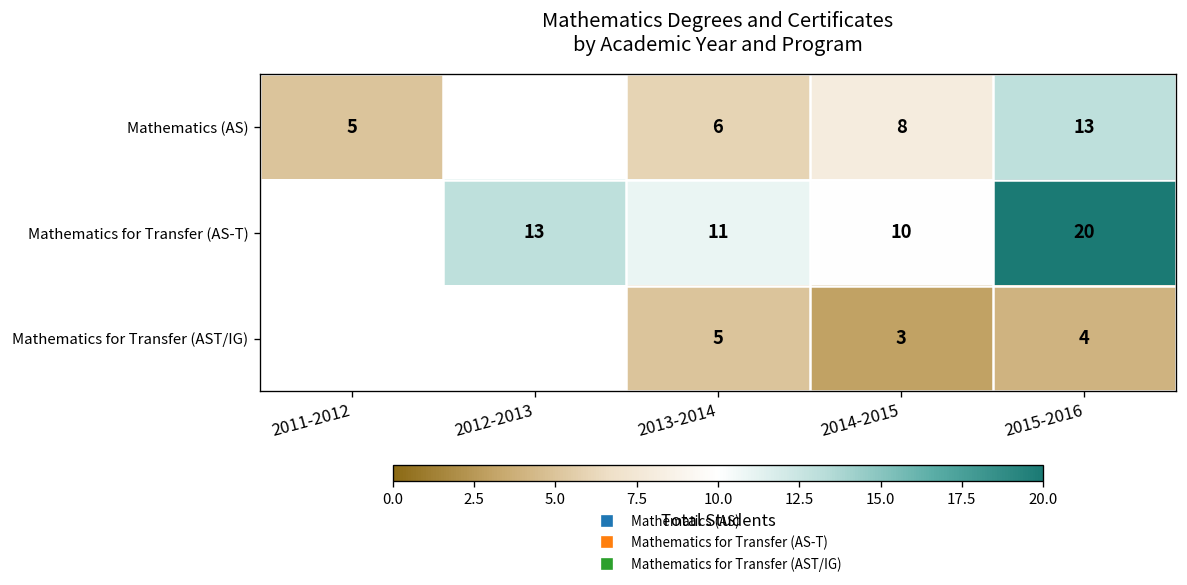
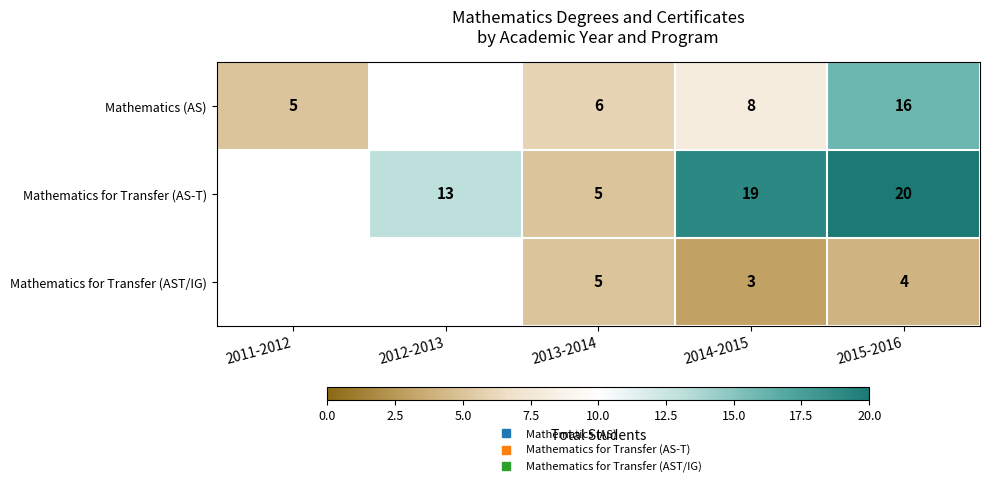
Mathematics (AS), 2015-2016: 13 -> 16
Mathematics for Transfer (AS-T), 2013-2014: 11 -> 5
Mathematics for Transfer (AS-T), 2014-2015: 10 -> 19
